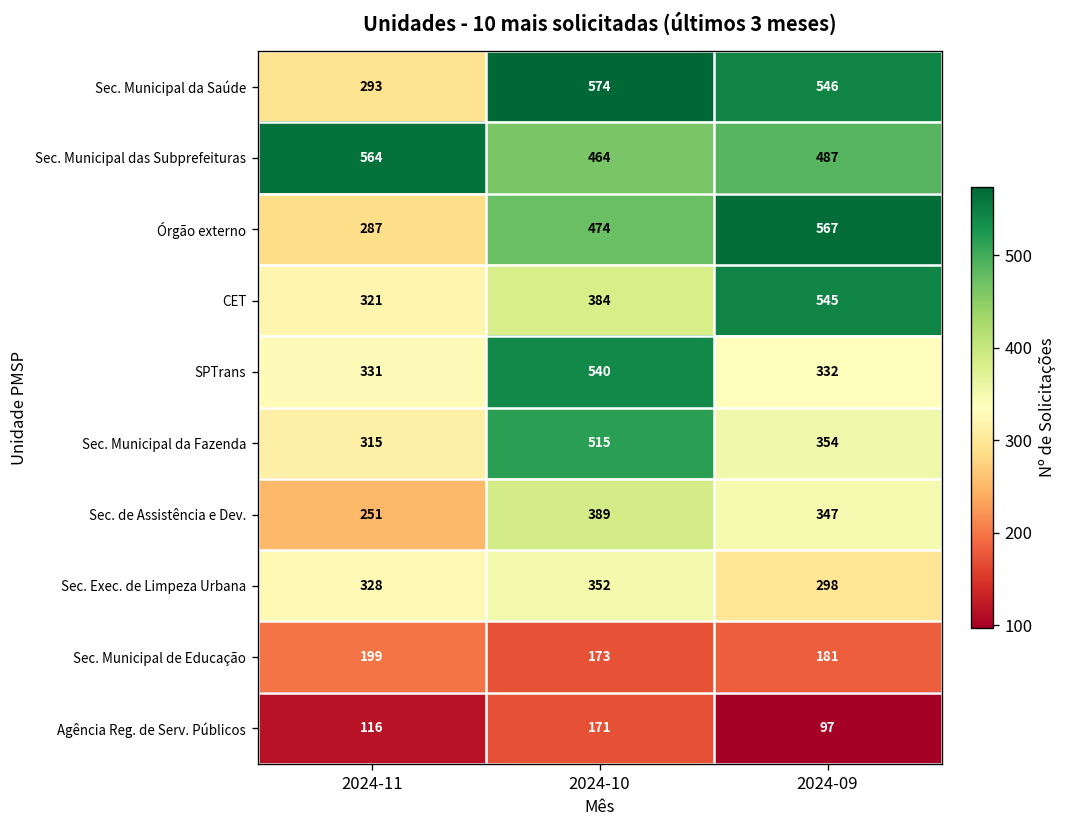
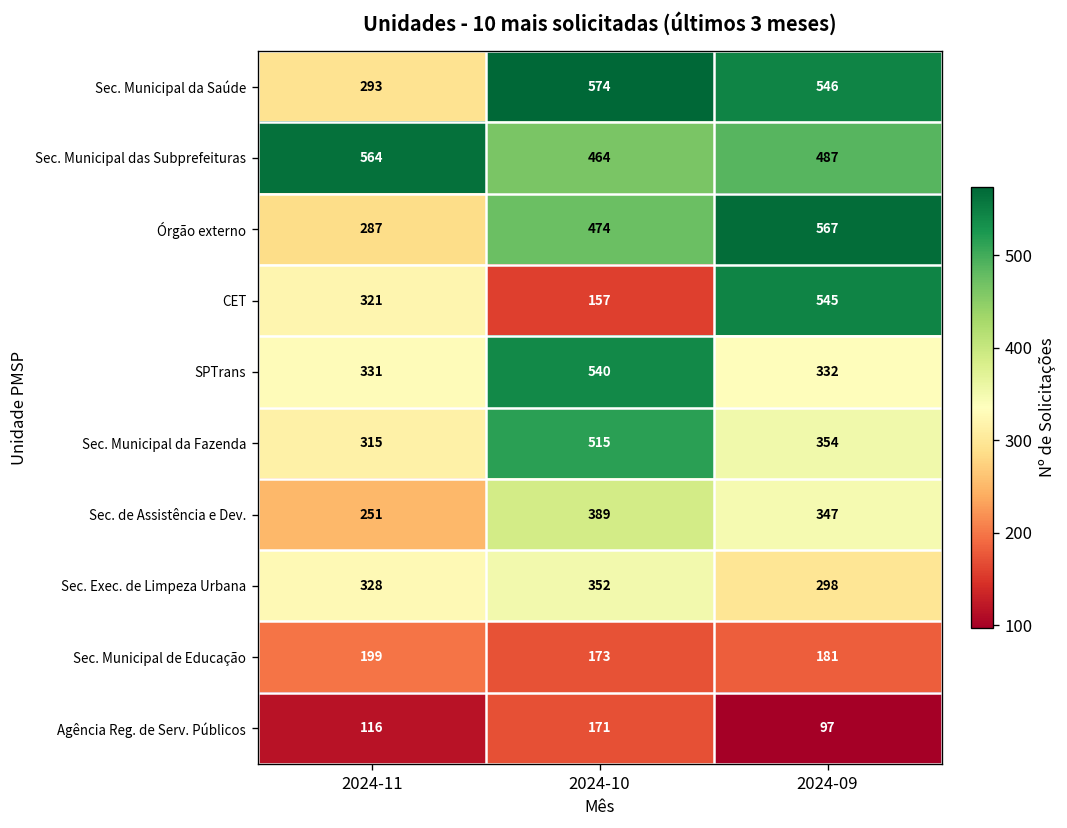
CET, 2024-10: 384 -> 157
